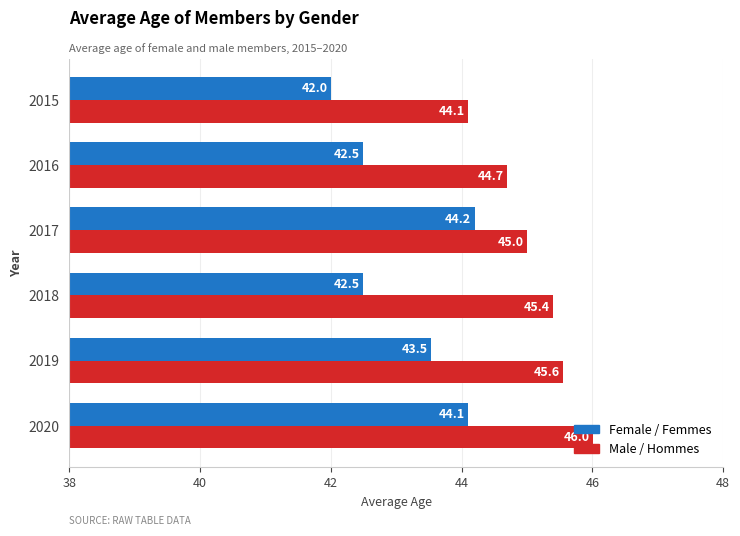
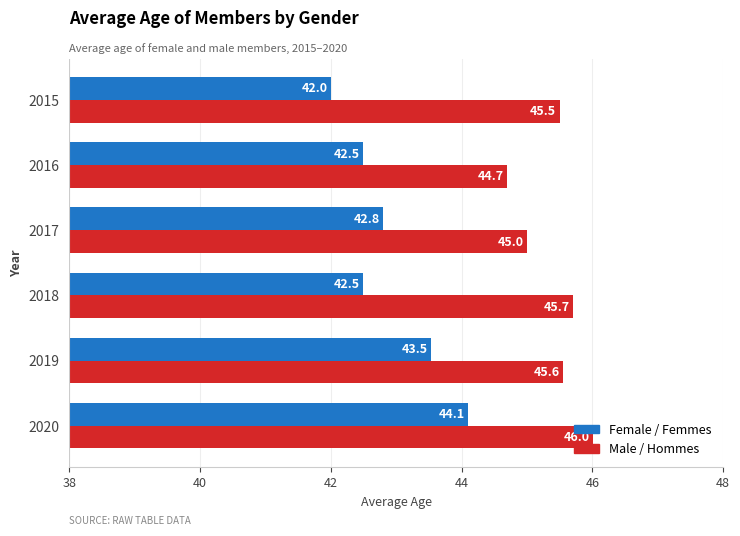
Male / Hommes, 2015: 44.1 -> 45.5
Female / Femmes, 2017: 44.2 -> 42.8
Male / Hommes, 2018: 45.4 -> 45.7
